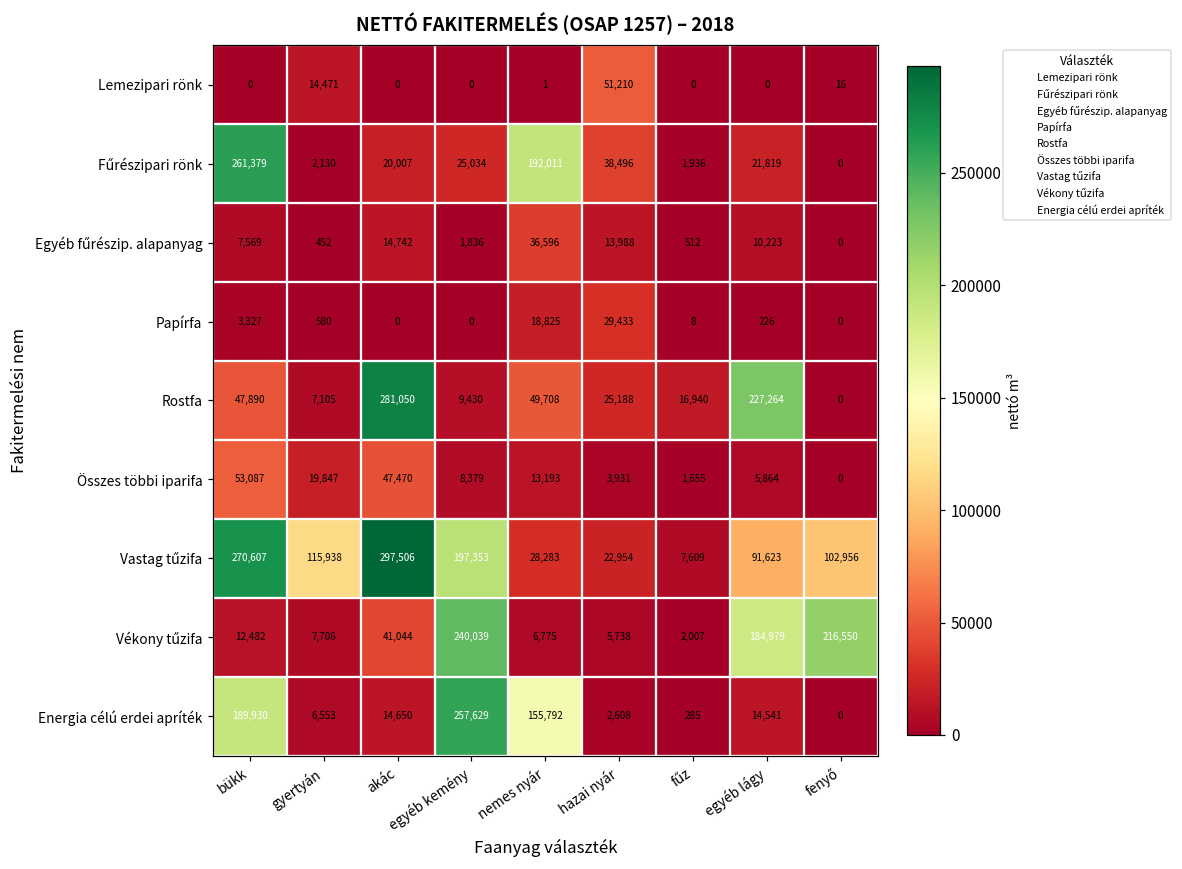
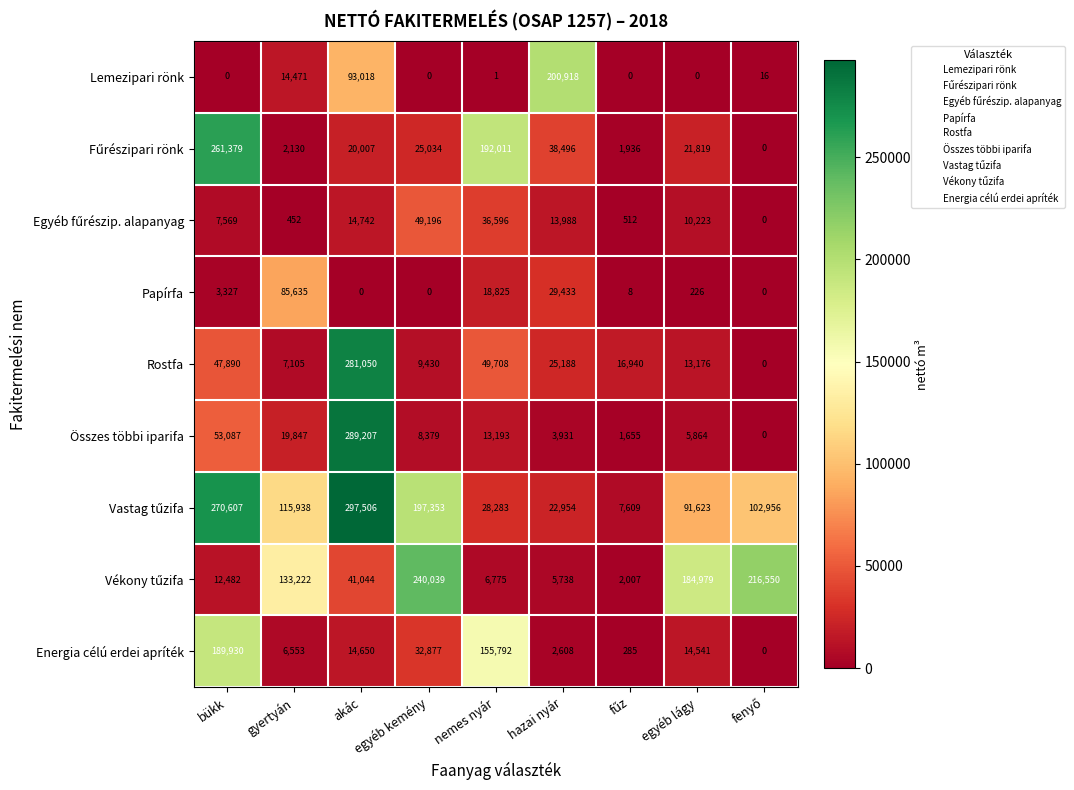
Lemezipari rönk, akác: 0 -> 93,018
Lemezipari rönk, hazai nyár: 51,210 -> 200,918
Egyéb fűrészip. alapanyag, egyéb kemény: 1,836 -> 49,196
Papírfa, gyertyán: 580 -> 85,635
Rostfa, egyéb lágy: 227,264 -> 13,176
Összes többi iparifa, akác: 47,470 -> 289,207
Vékony tűzifa, gyertyán: 7,706 -> 133,222
Energia célú erdei apríték, egyéb kemény: 257,629 -> 32,877
